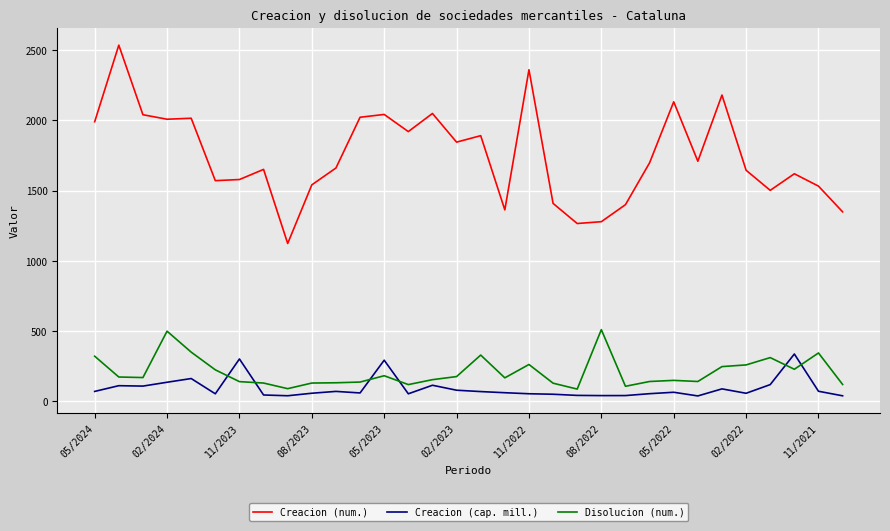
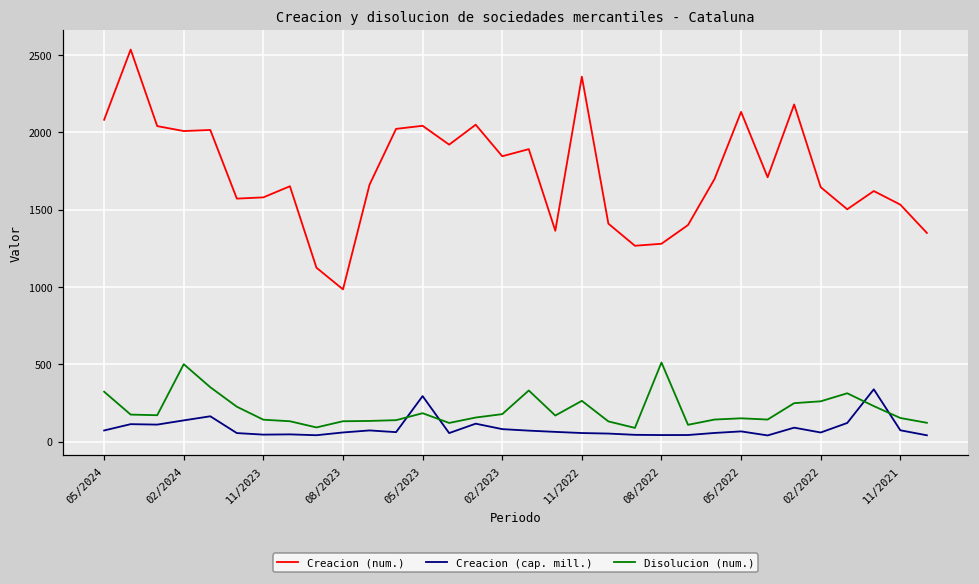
Creacion (num.), 05/2024: 1990 -> 2080
Creacion (cap. mill.), 11/2023: 300 -> 40
Creacion (num.), 08/2023: 1540 -> 980
Disolucion (num.), 11/2021: 350 -> 150
